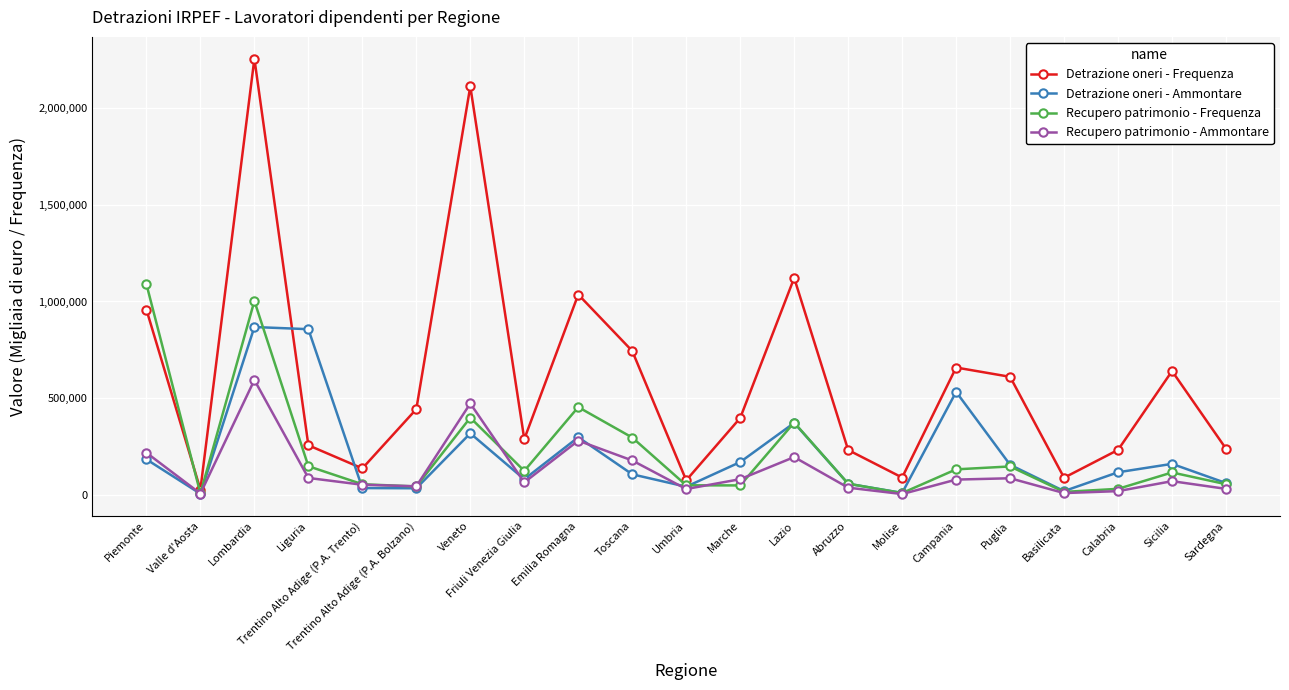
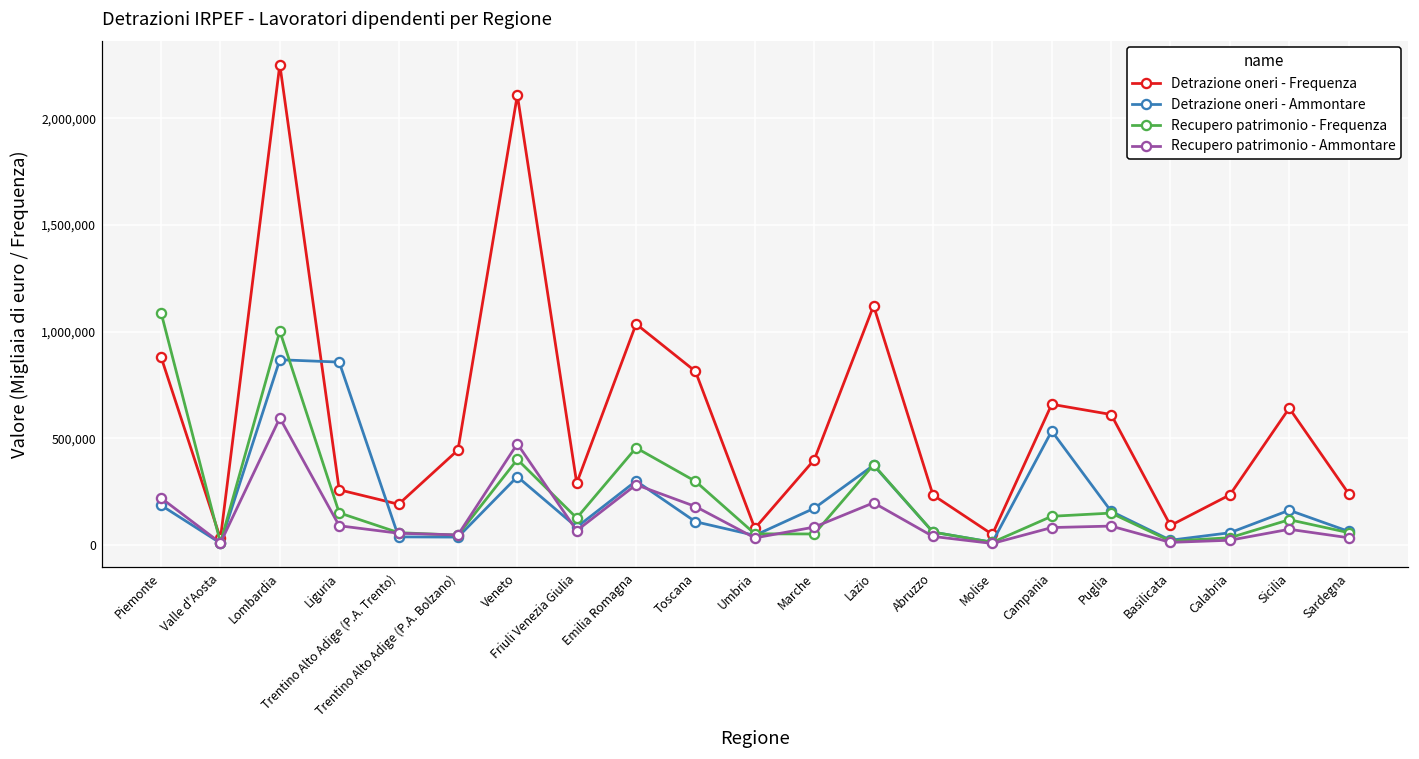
Detrazione oneri - Frequenza, Piemonte: 960,000 -> 880,000
Detrazione oneri - Frequenza, Trentino Alto Adige (P.A. Trento): 140,000 -> 190,000
Detrazione oneri - Frequenza, Toscana: 740,000 -> 810,000
Detrazione oneri - Frequenza, Molise: 90,000 -> 50,000
Detrazione oneri - Ammontare, Calabria: 120,000 -> 60,000
